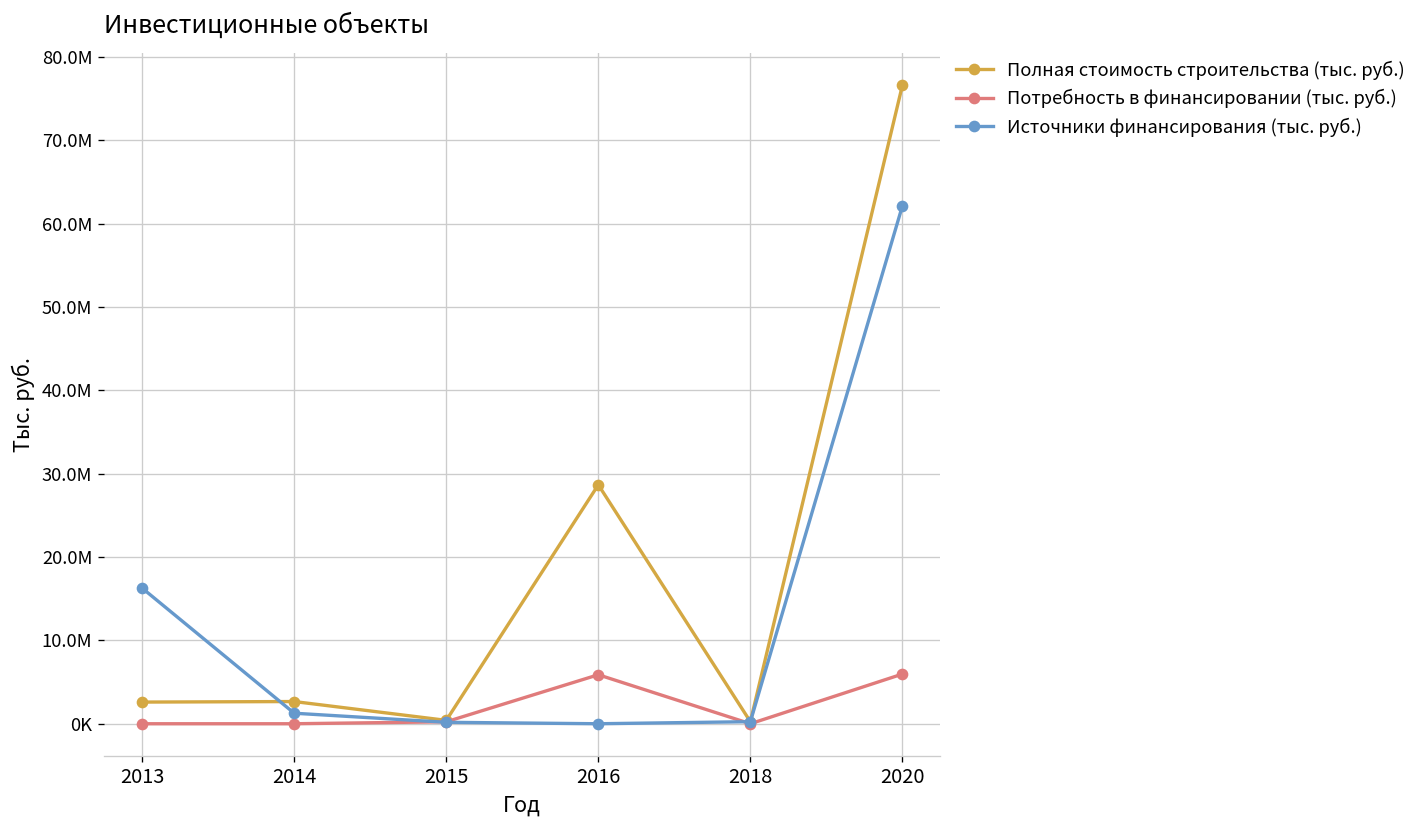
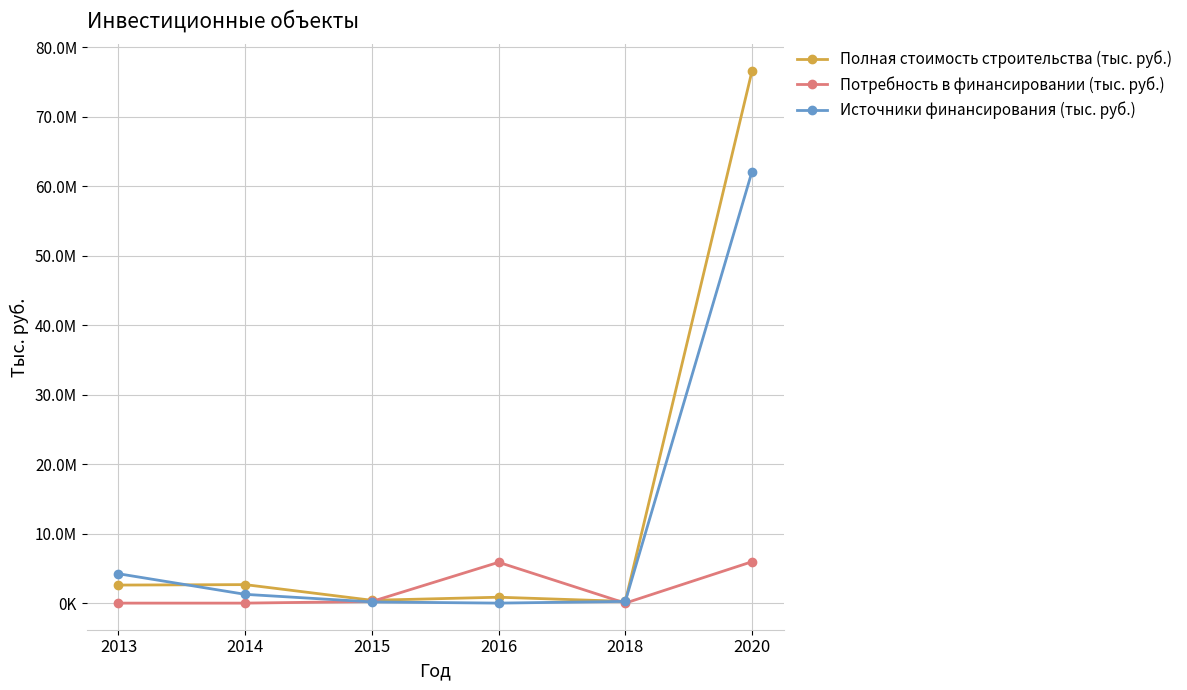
Источники финансирования (тыс. руб.), 2013: 16000000 -> 4000000
Полная стоимость строительства (тыс. руб.), 2016: 29000000 -> 1000000
